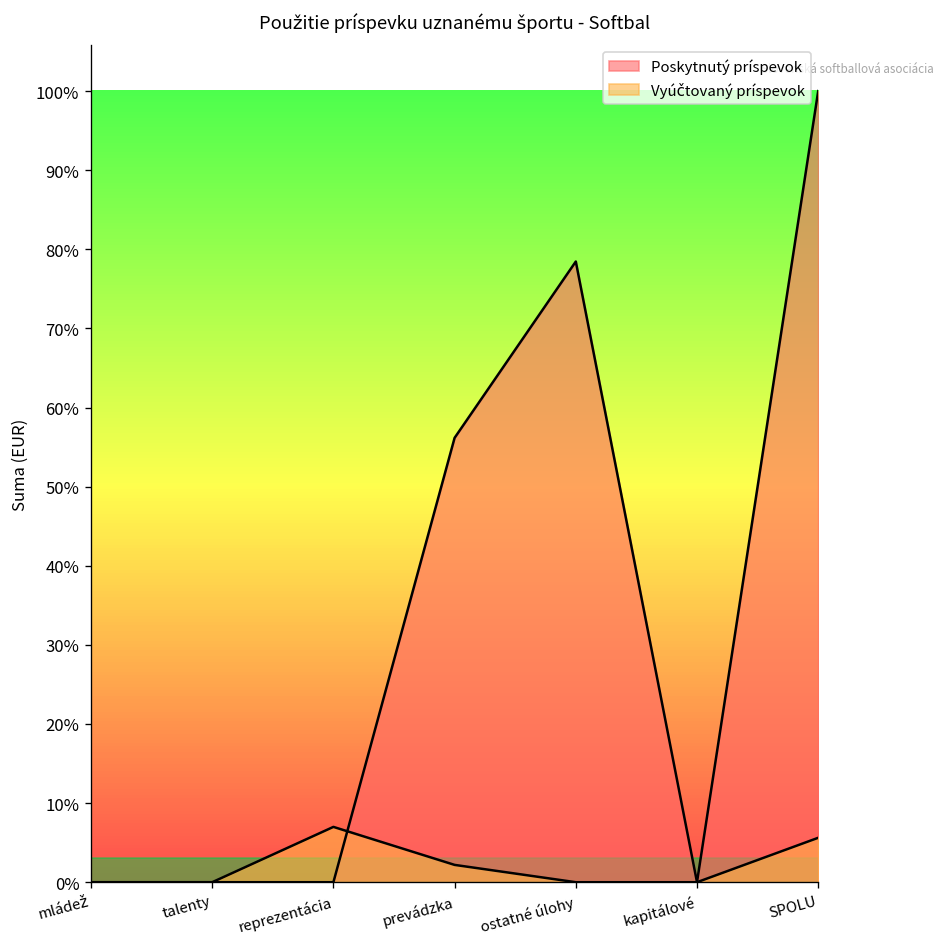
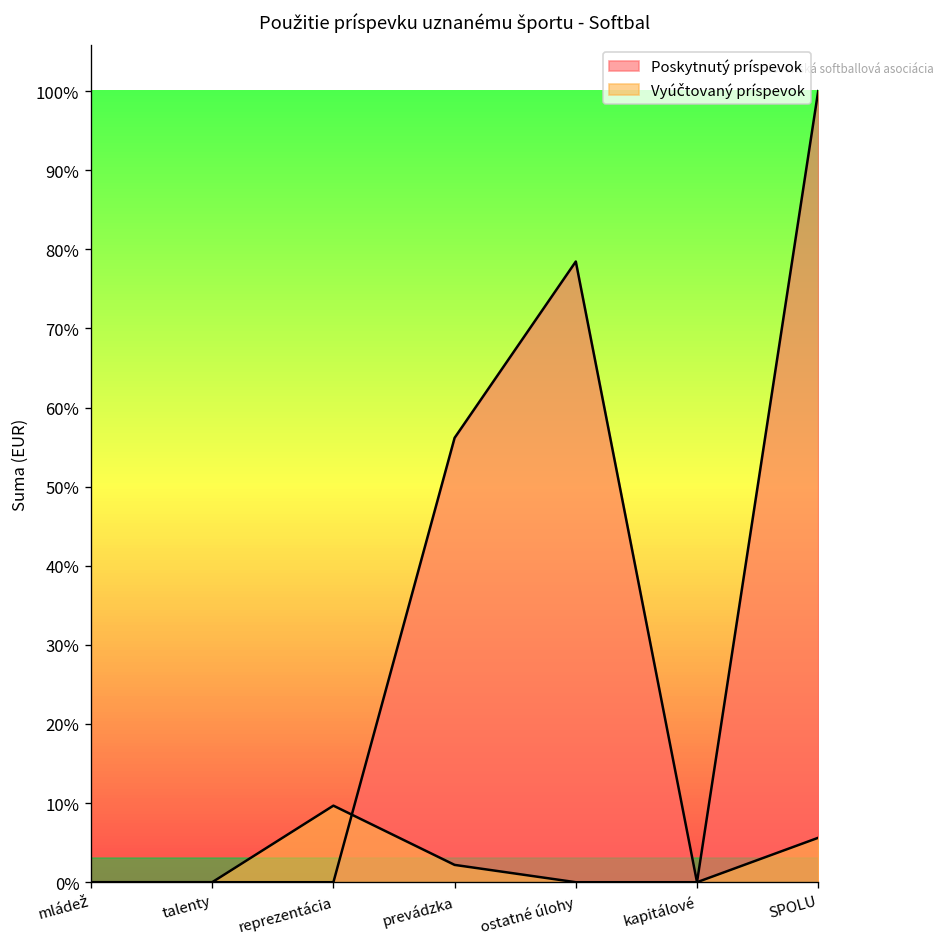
Vyúčtovaný príspevok, reprezentácia: 7% -> 10%
